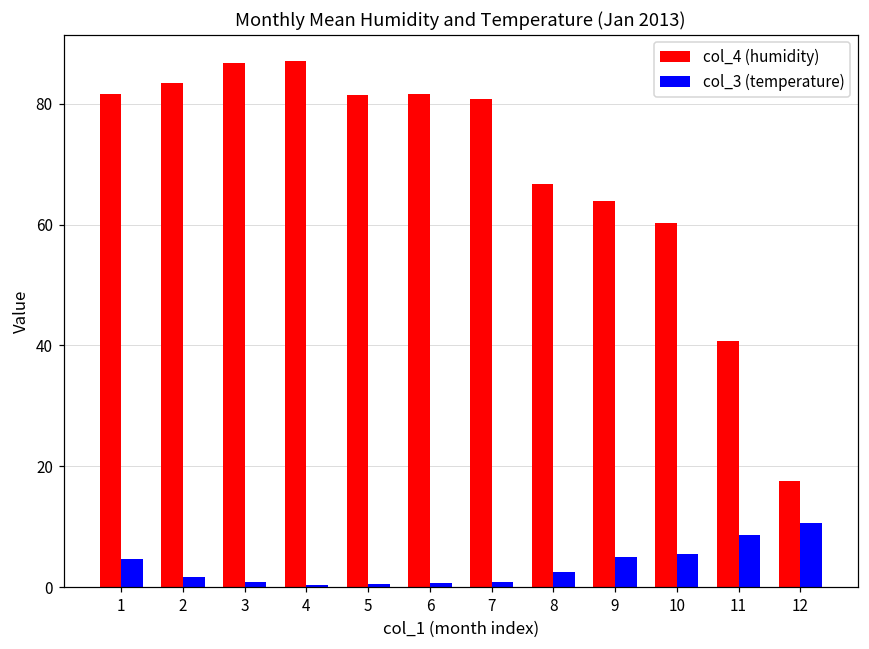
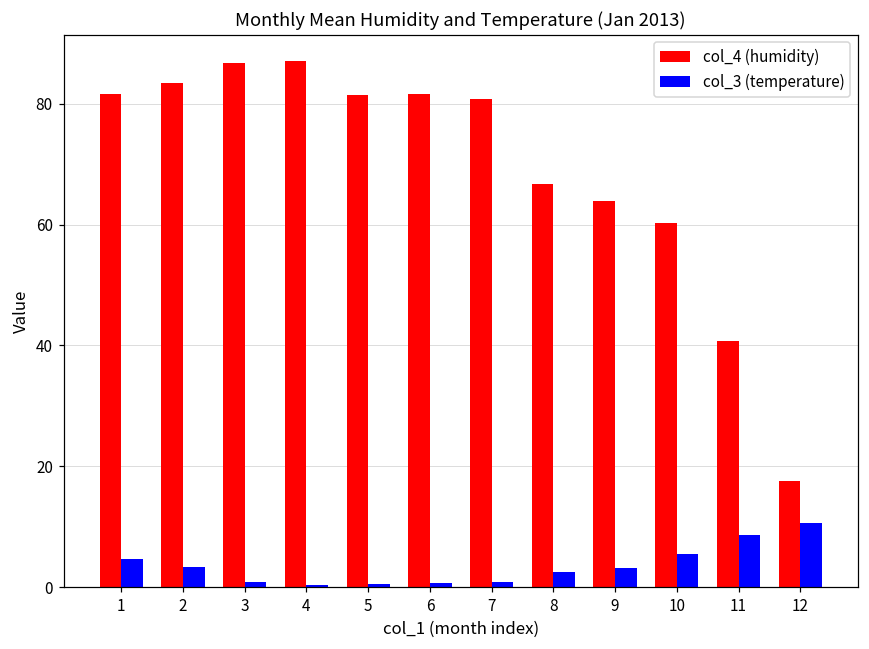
col_3 (temperature), 2: 2 -> 3
col_3 (temperature), 9: 5 -> 3
